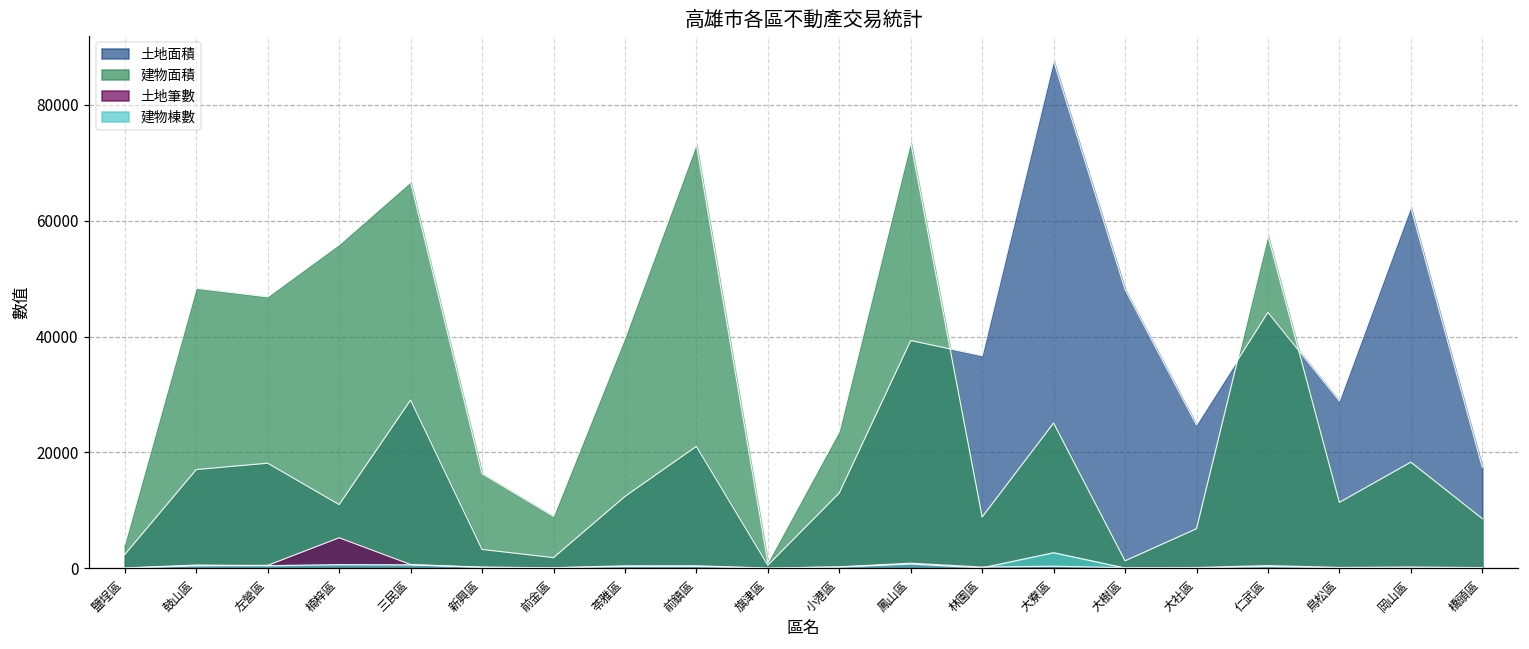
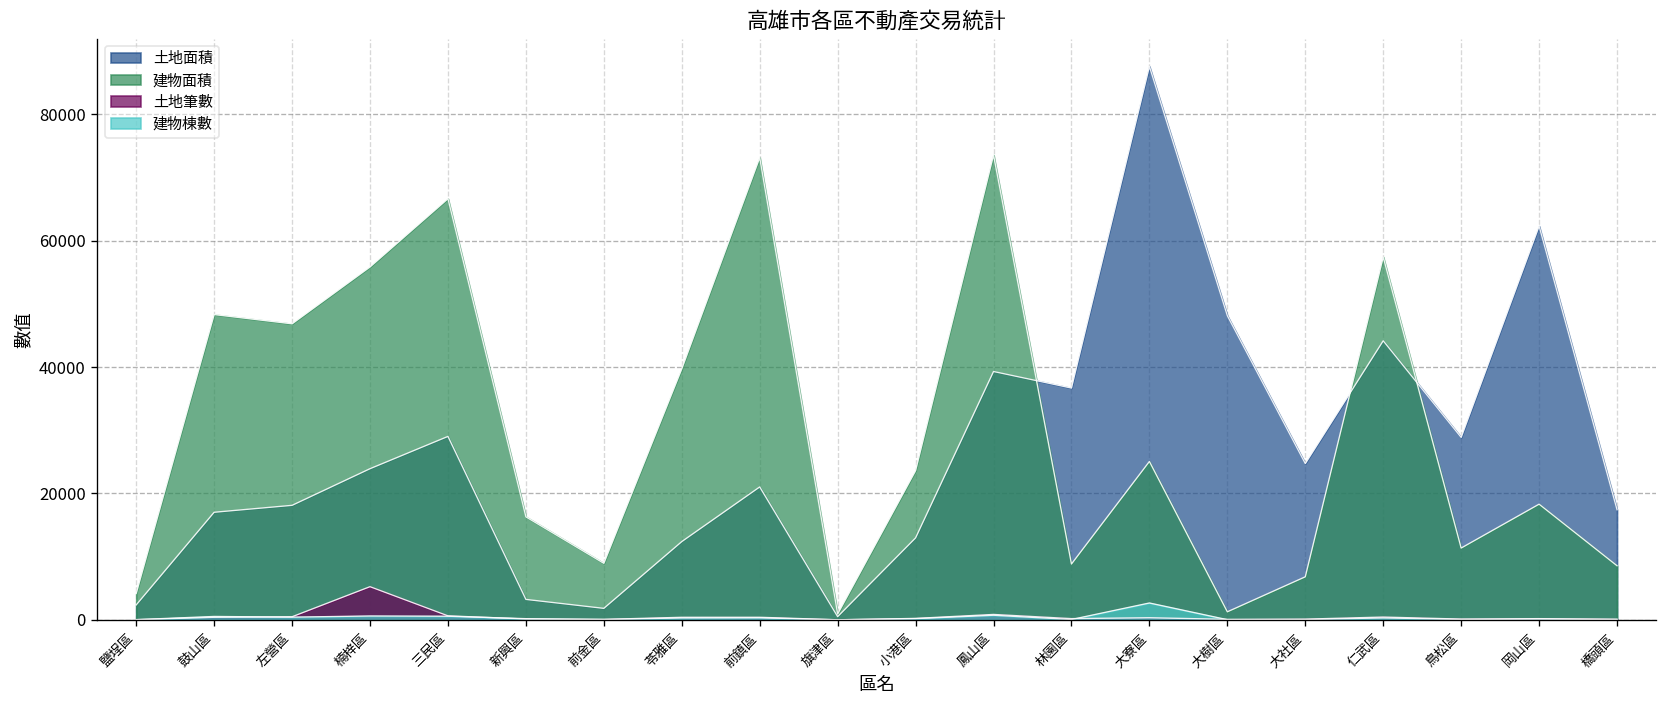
土地面積, 楠梓區: 11000 -> 24000
